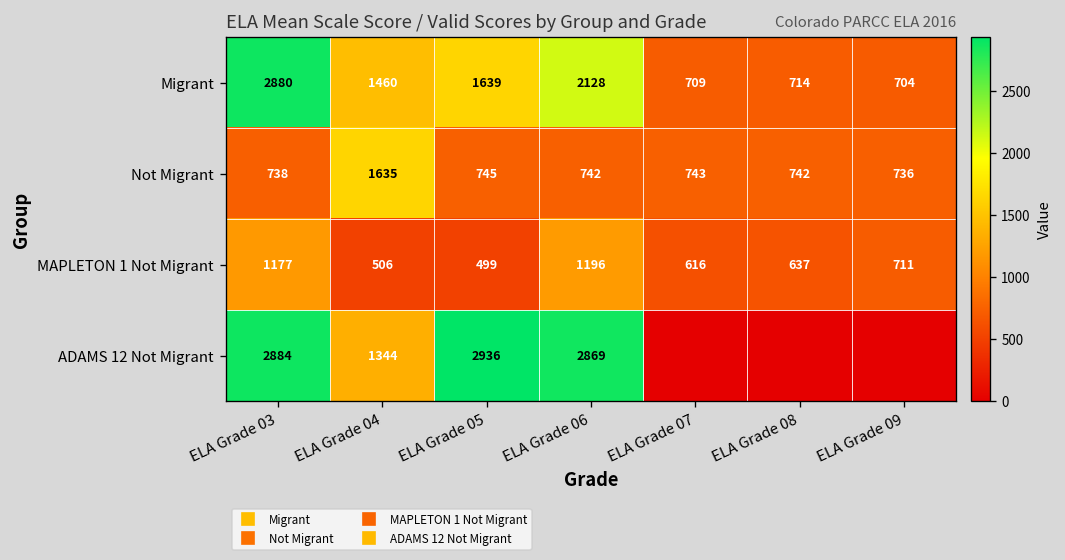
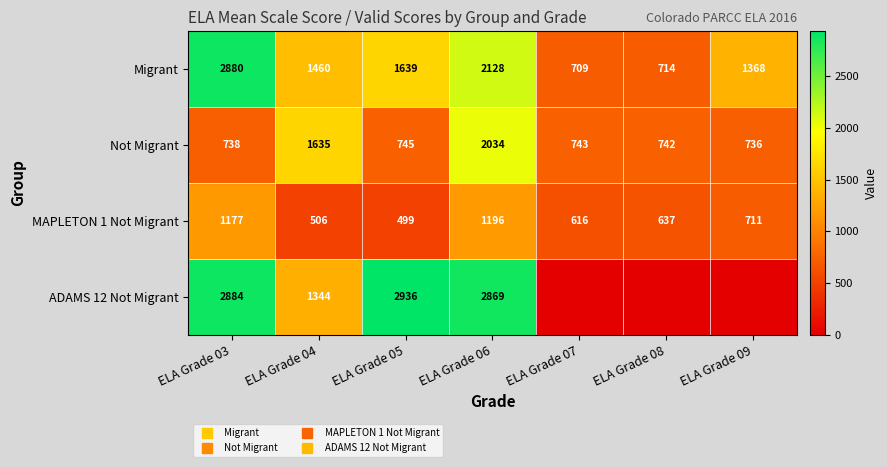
Migrant, ELA Grade 09: 704 -> 1368
Not Migrant, ELA Grade 06: 742 -> 2034
